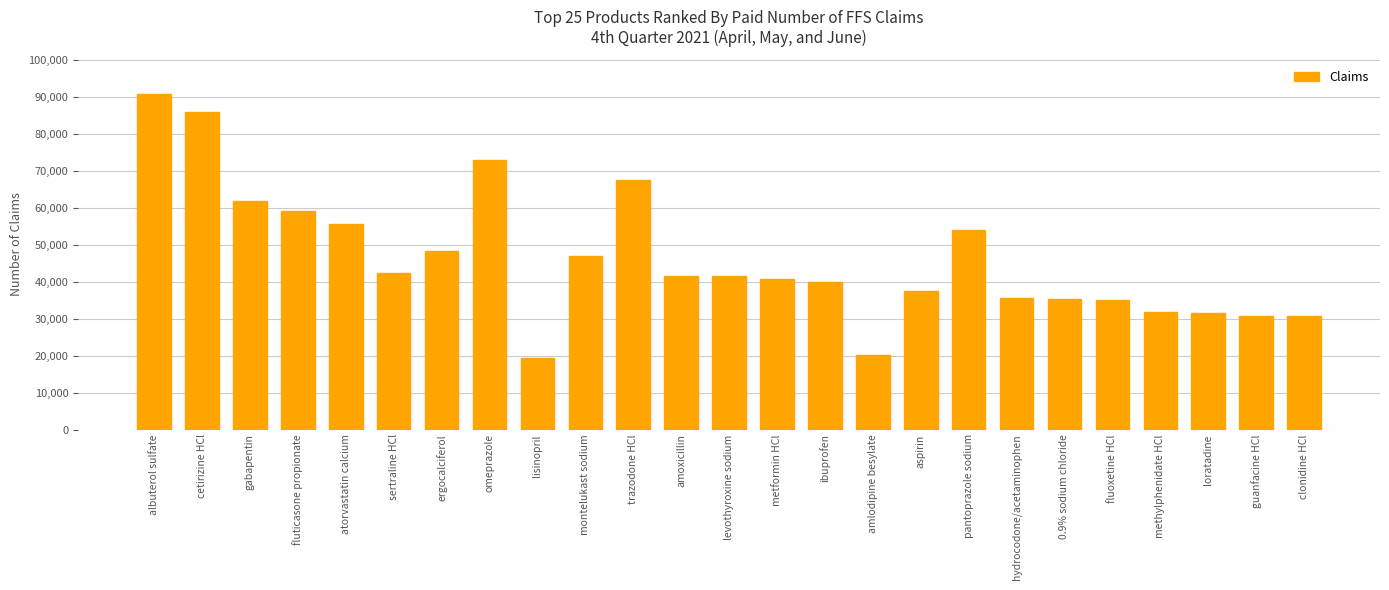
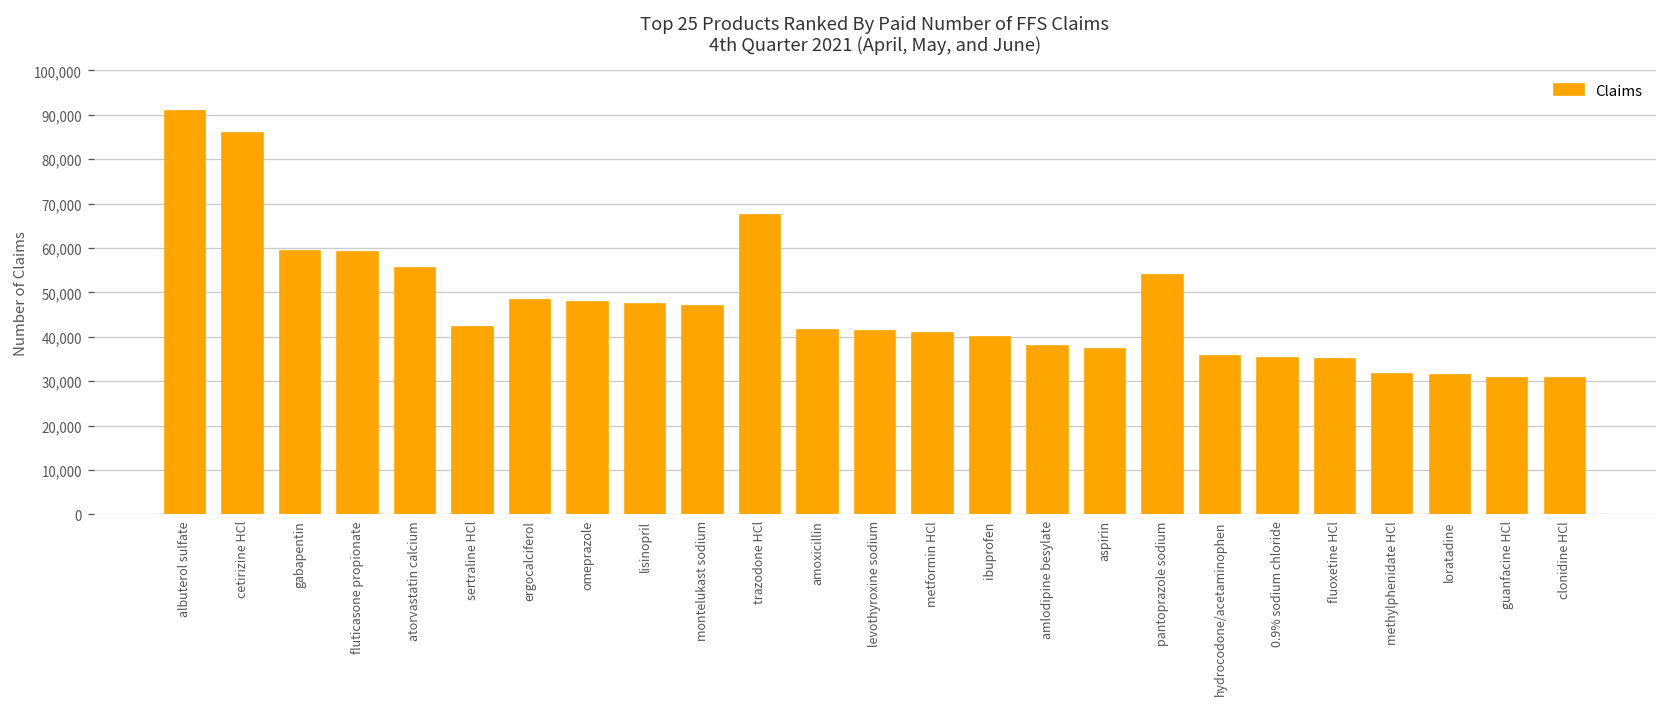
gabapentin: 62,000 -> 59,000
omeprazole: 73,000 -> 48,000
lisinopril: 19,000 -> 47,000
amlodipine besylate: 20,000 -> 38,000
